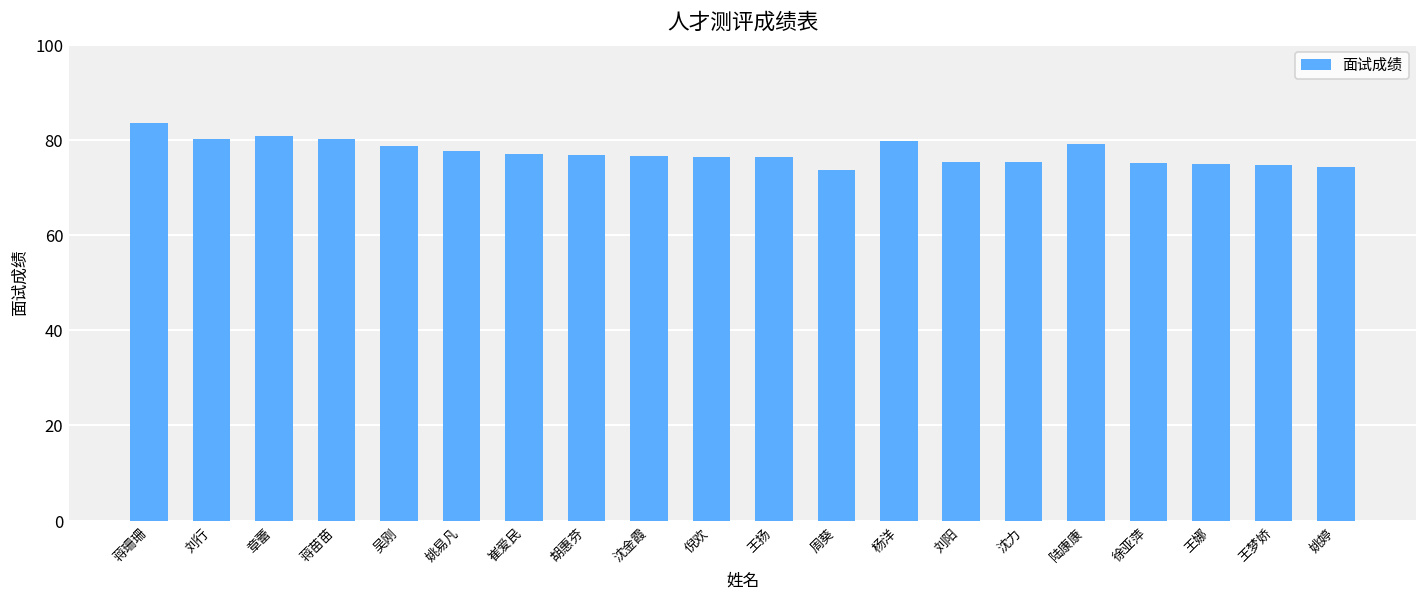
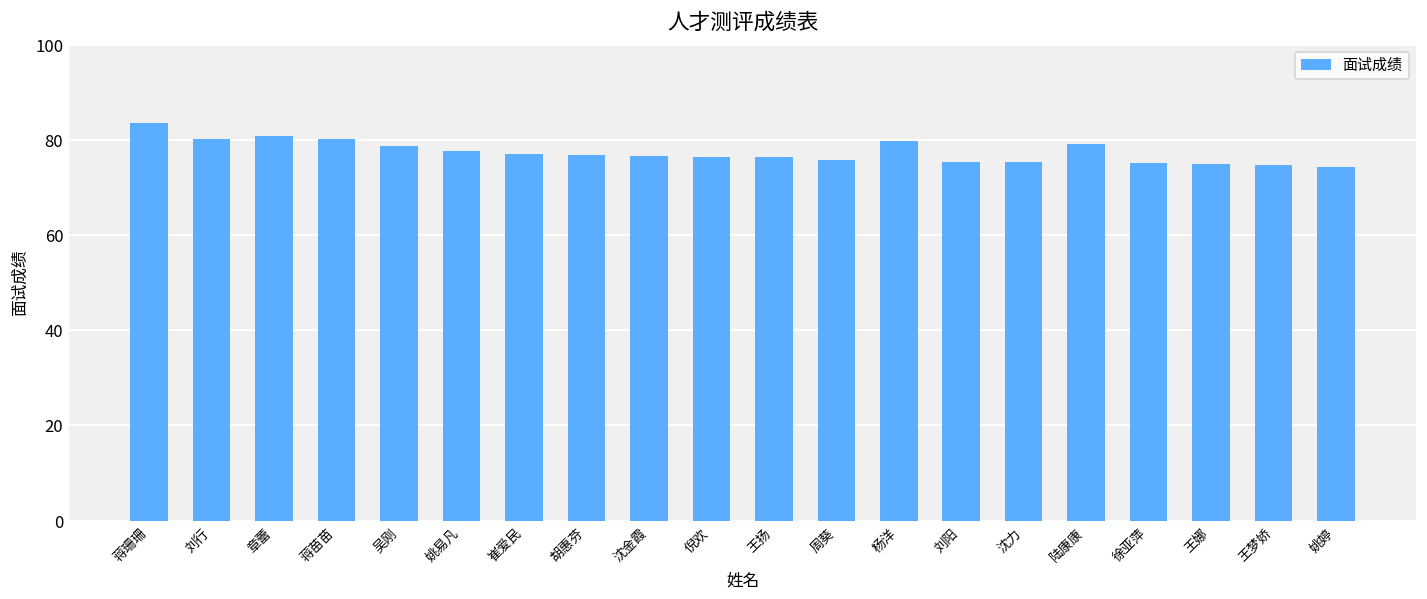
周葵: 74 -> 76
